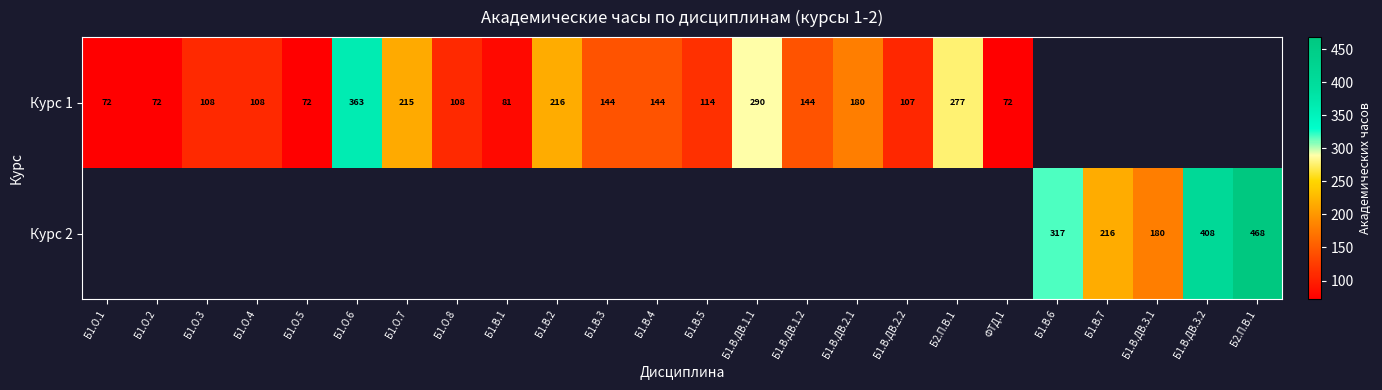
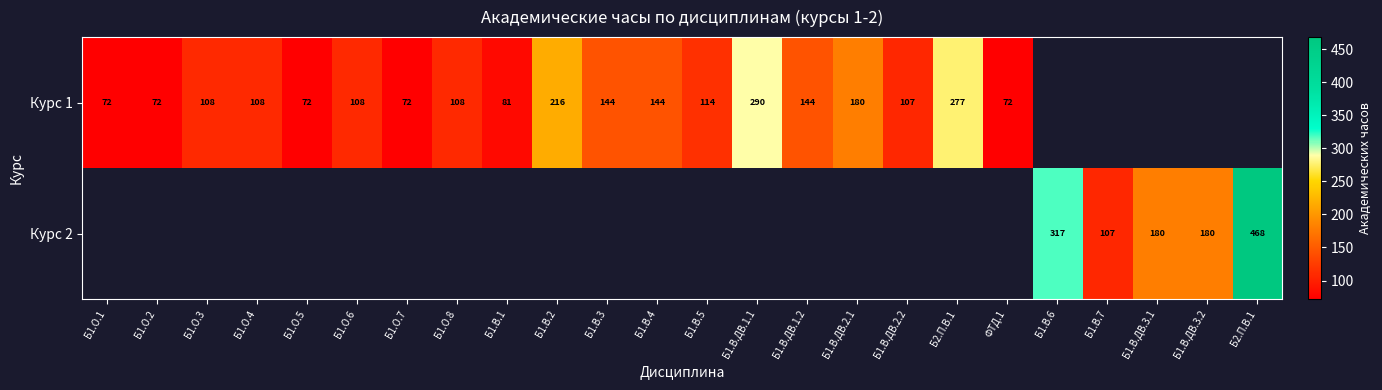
Курс 1, Б1.О.6: 363 -> 108
Курс 1, Б1.О.7: 215 -> 72
Курс 2, Б1.В.7: 216 -> 107
Курс 2, Б1.В.ДВ.3.2: 408 -> 180
